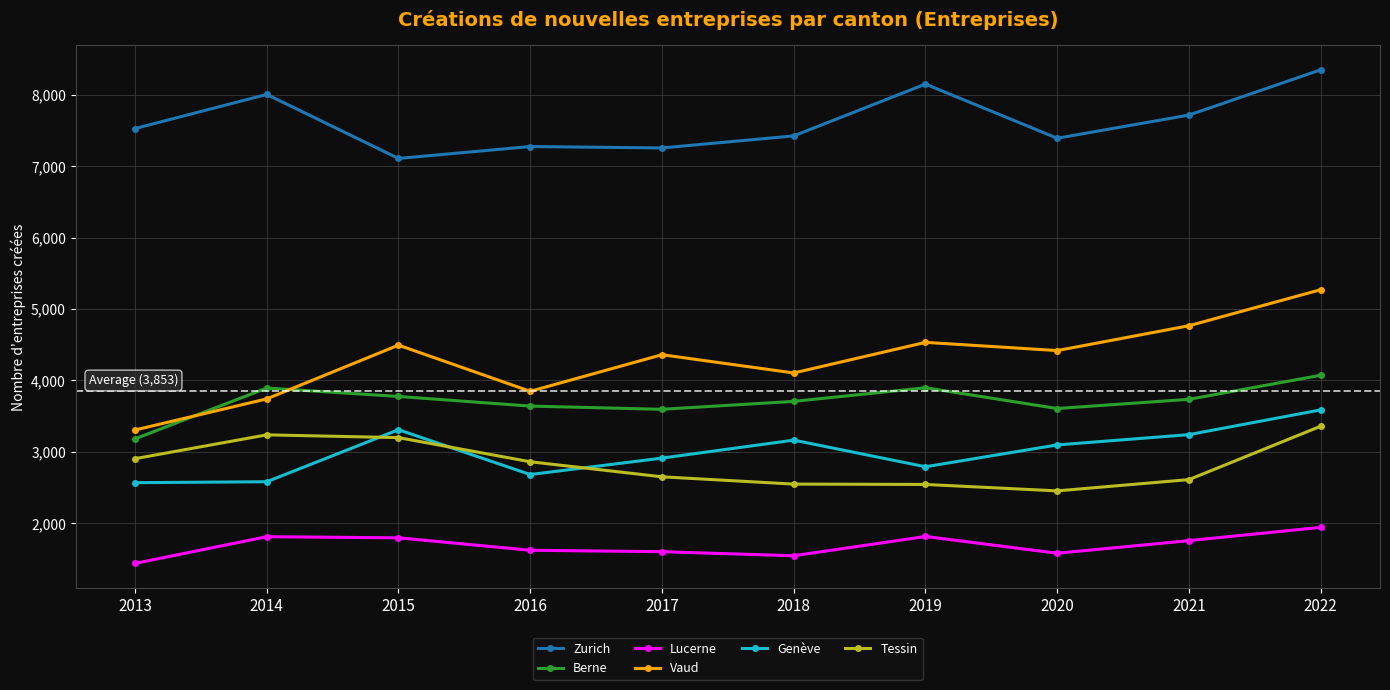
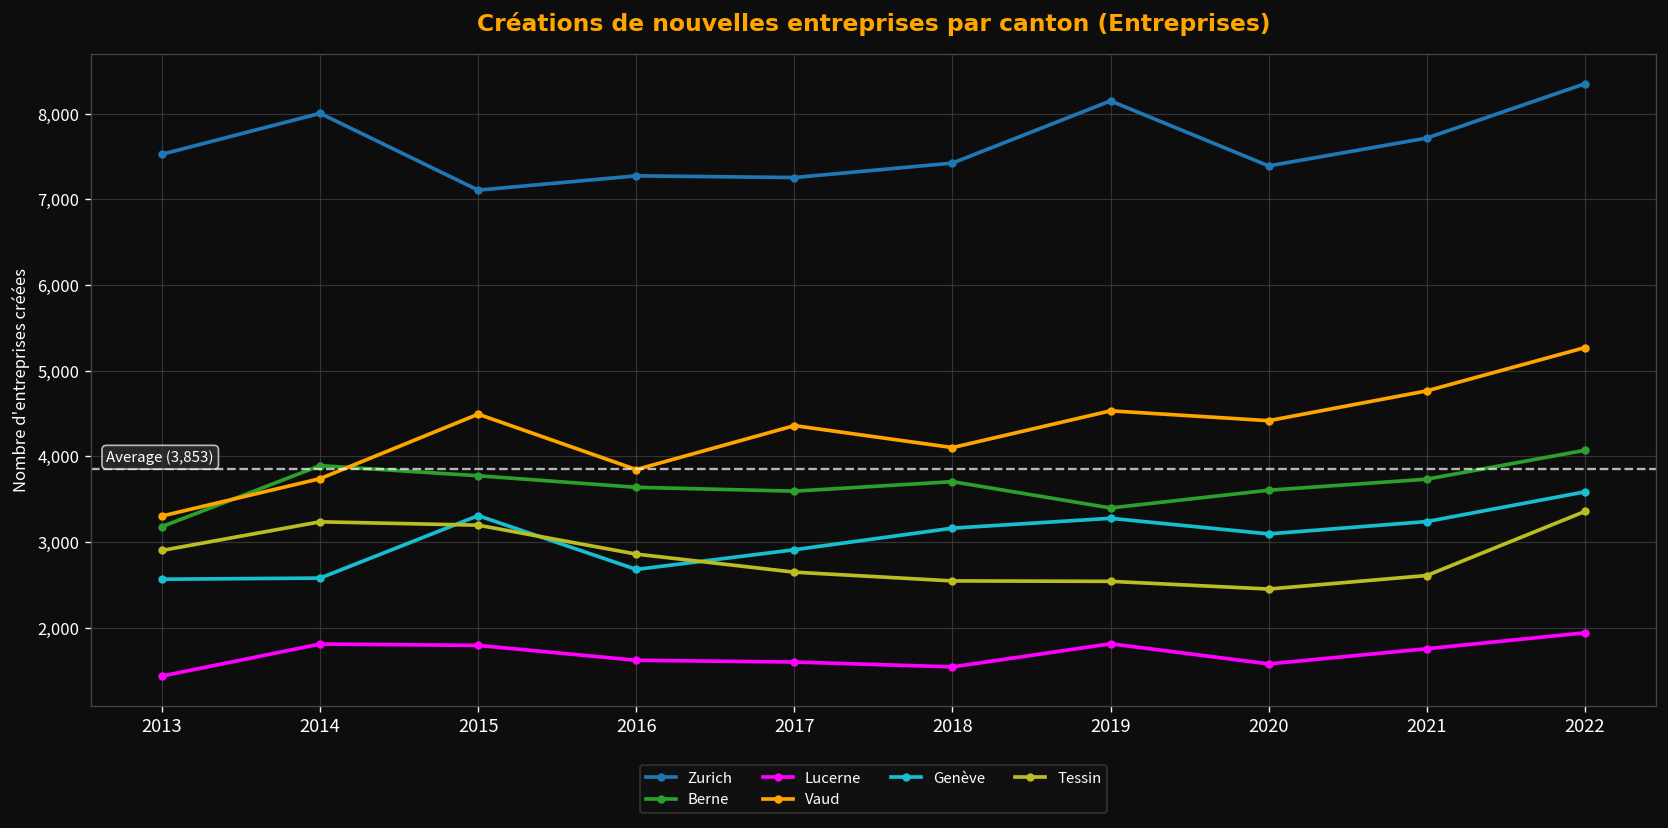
Berne, 2019: 3,900 -> 3,400
Genève, 2019: 2,800 -> 3,300
